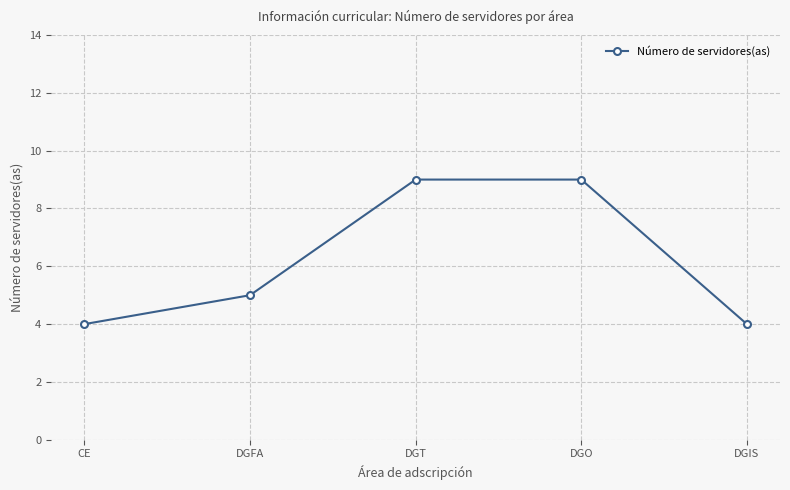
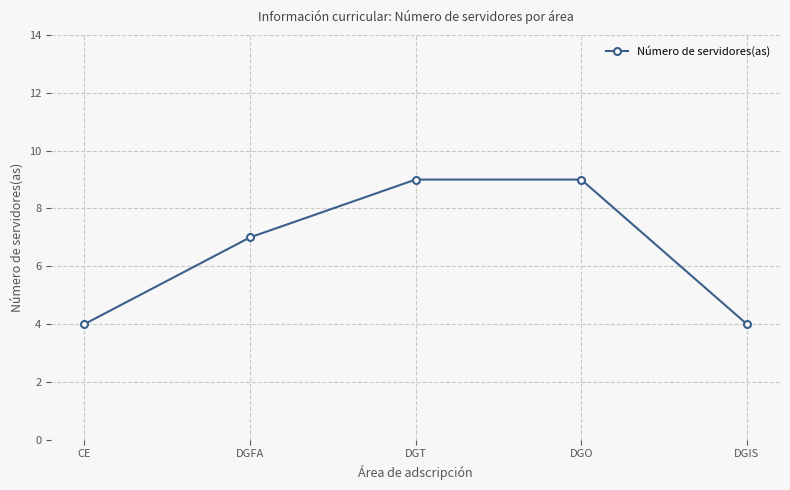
DGFA: 5 -> 7
